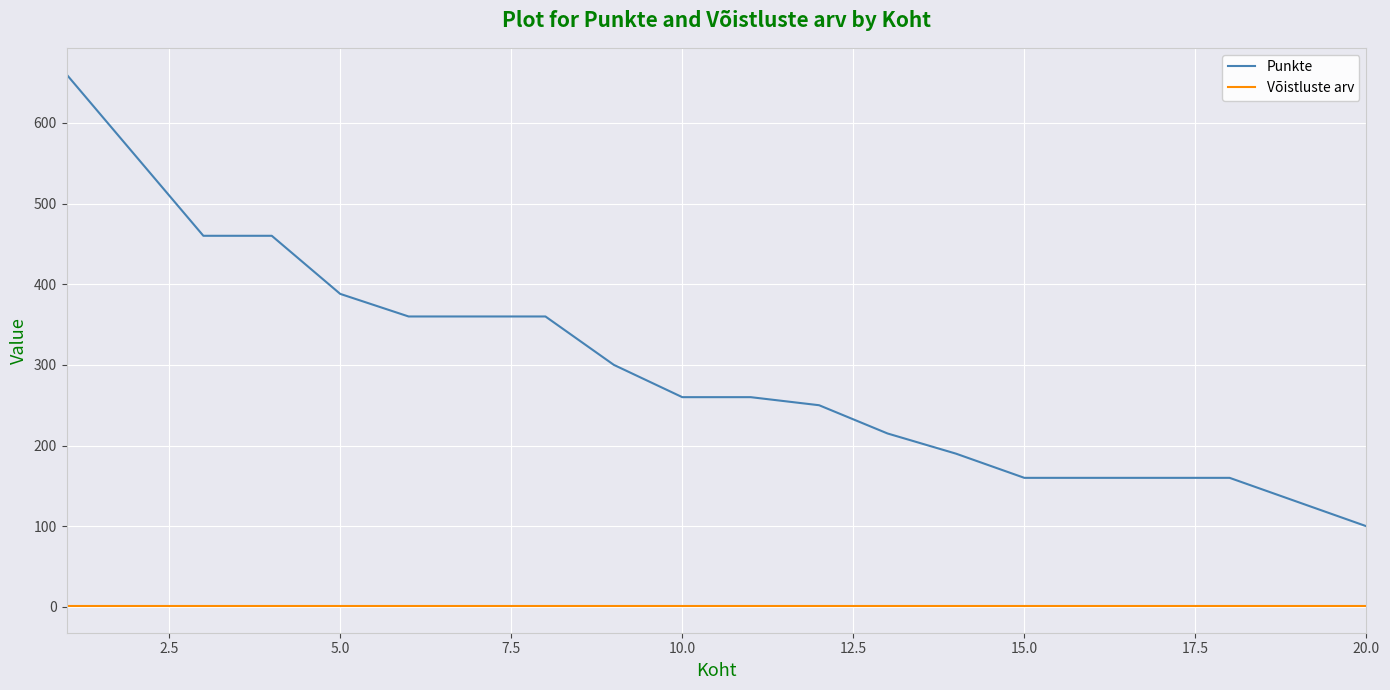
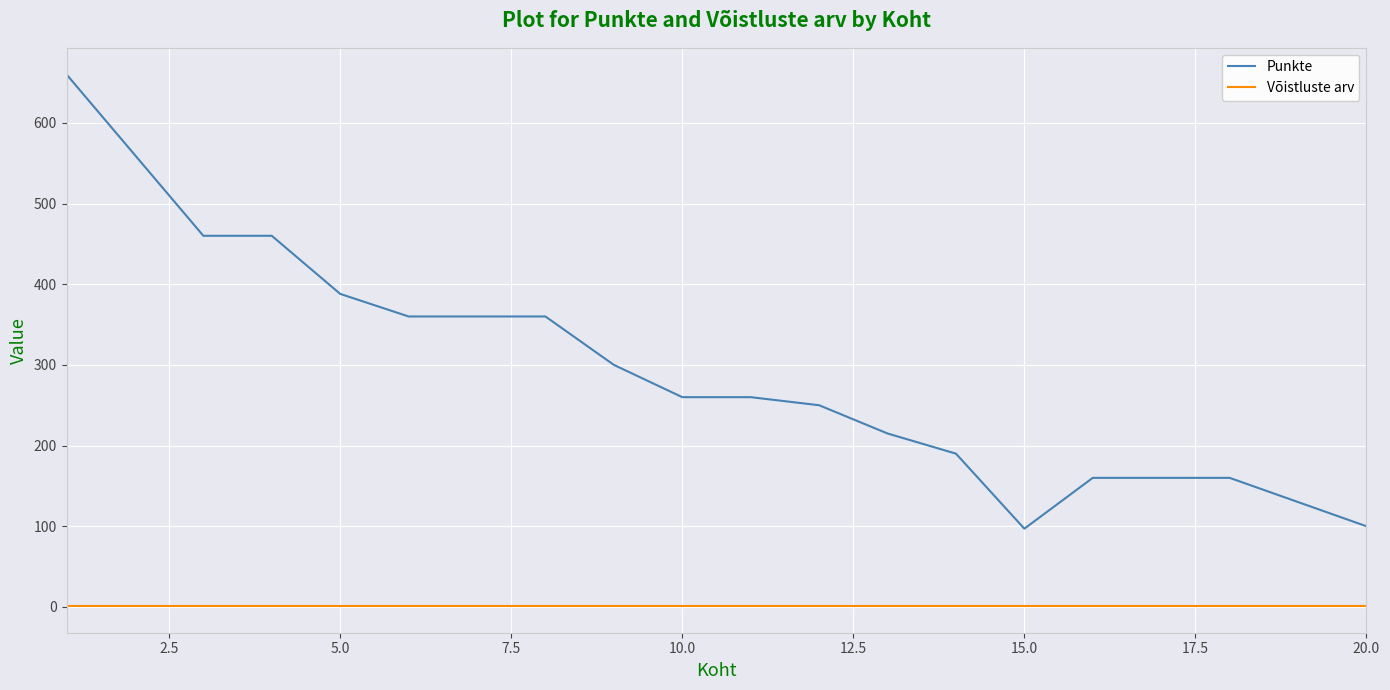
Punkte, 15.0: 160 -> 100
